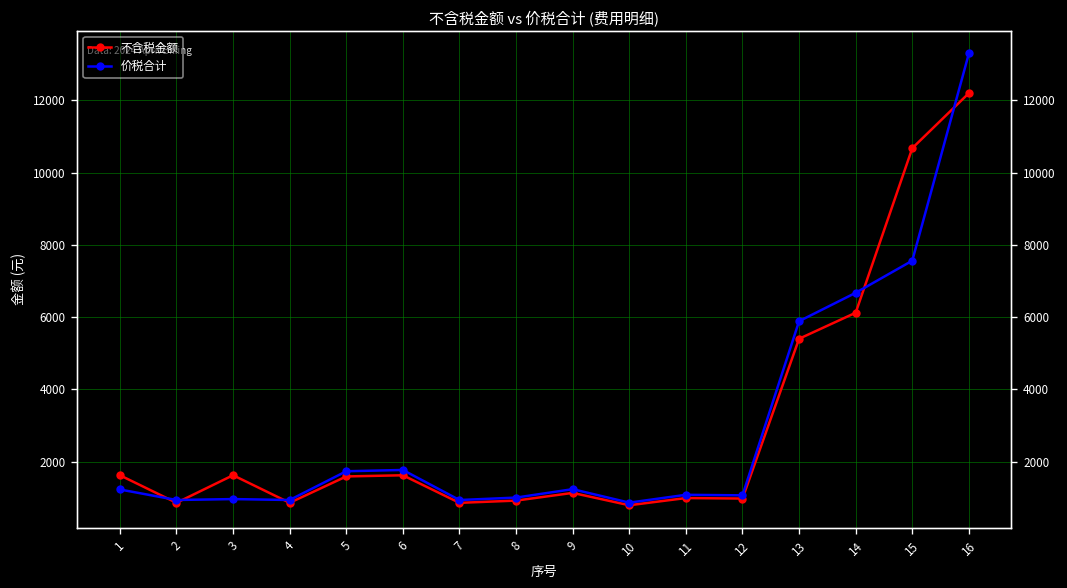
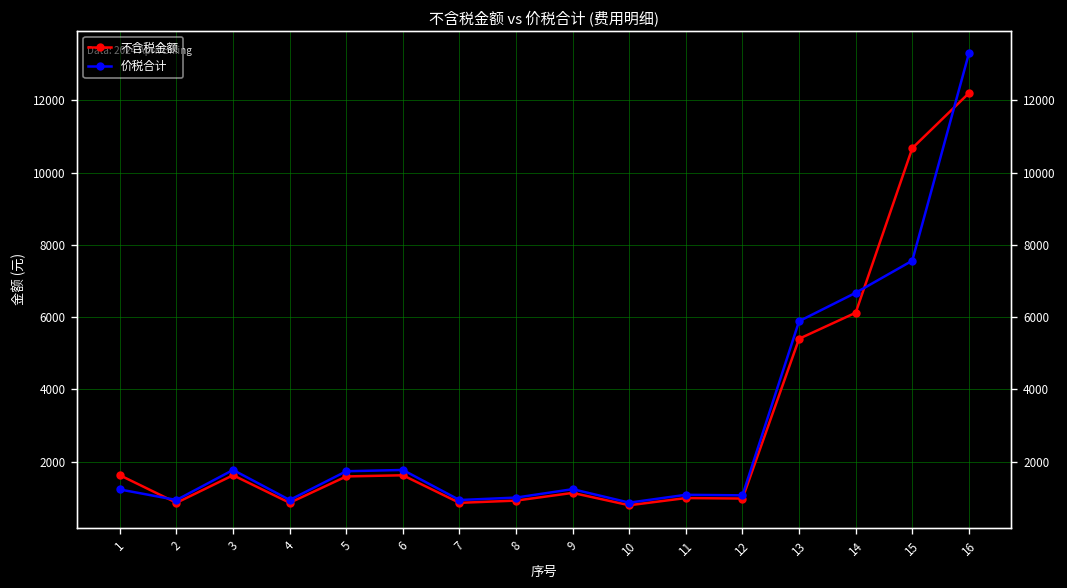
价税合计, 3: 1000 -> 1800
